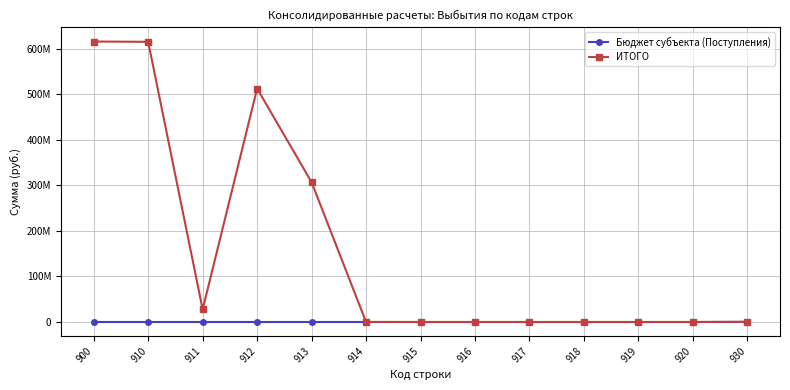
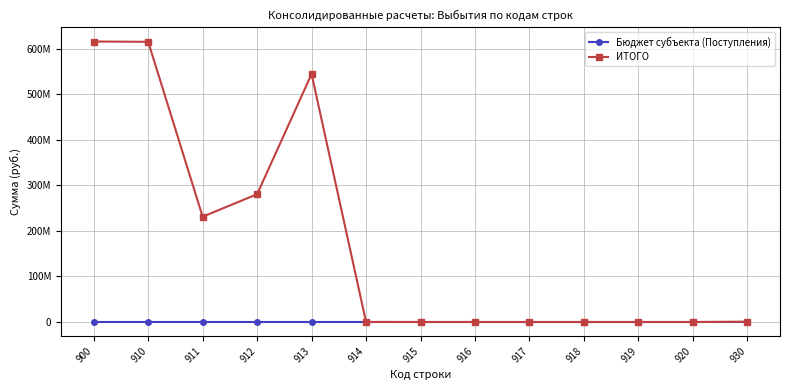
ИТОГО, 911: 30000000 -> 230000000
ИТОГО, 912: 510000000 -> 280000000
ИТОГО, 913: 310000000 -> 540000000
